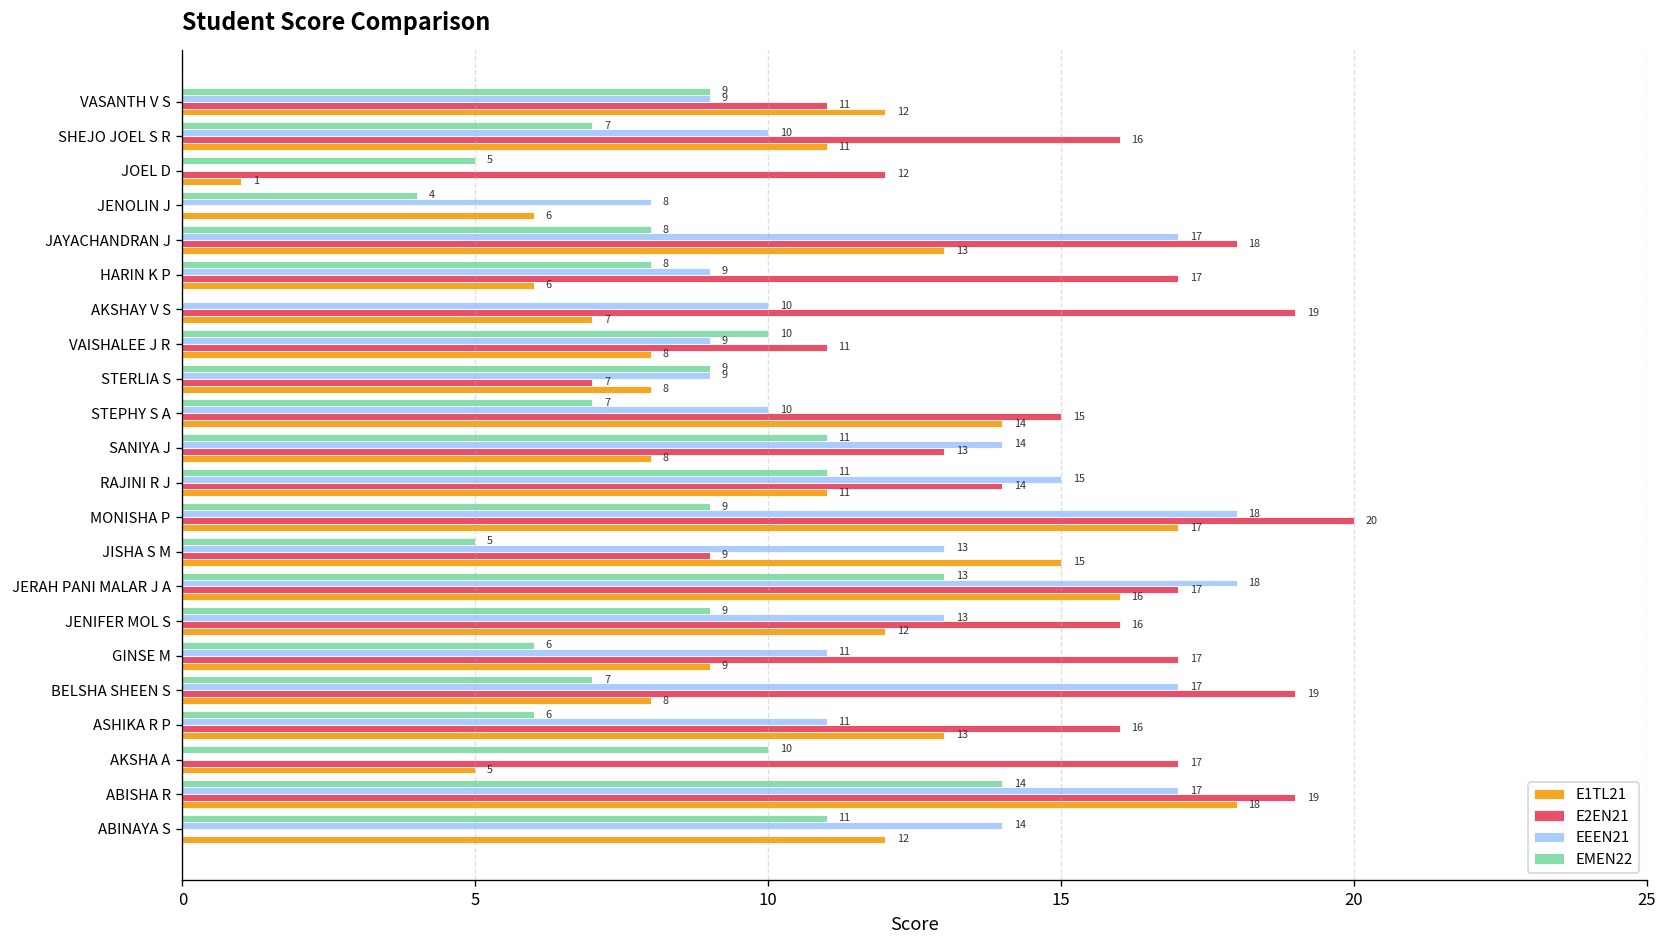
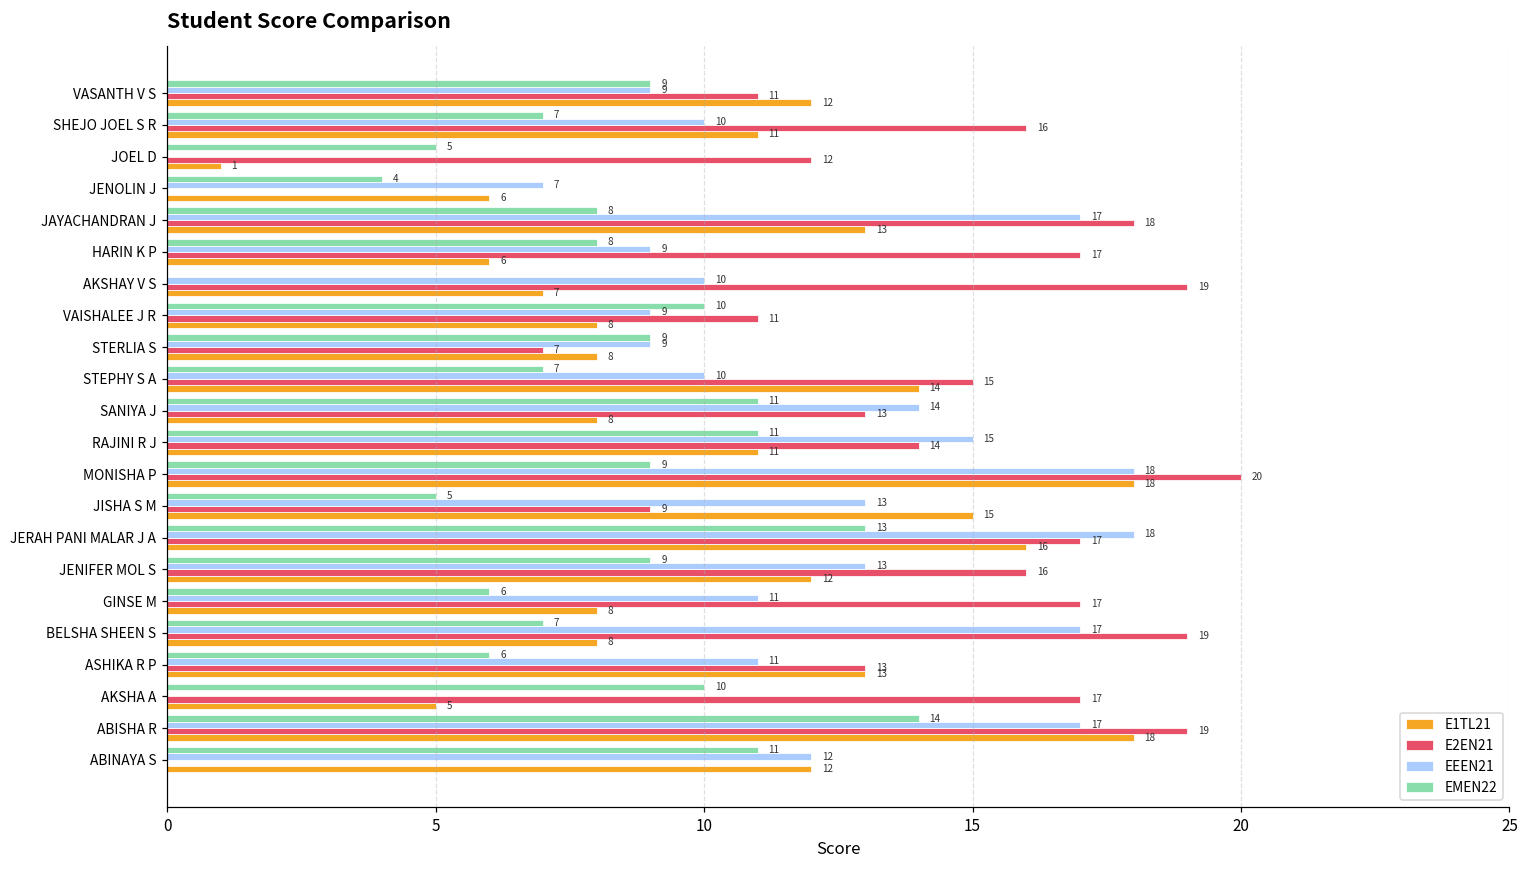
EEEN21, JENOLIN J: 8 -> 7
E1TL21, MONISHA P: 17 -> 18
E1TL21, GINSE M: 9 -> 8
E2EN21, ASHIKA R P: 16 -> 13
EEEN21, ABINAYA S: 14 -> 12
